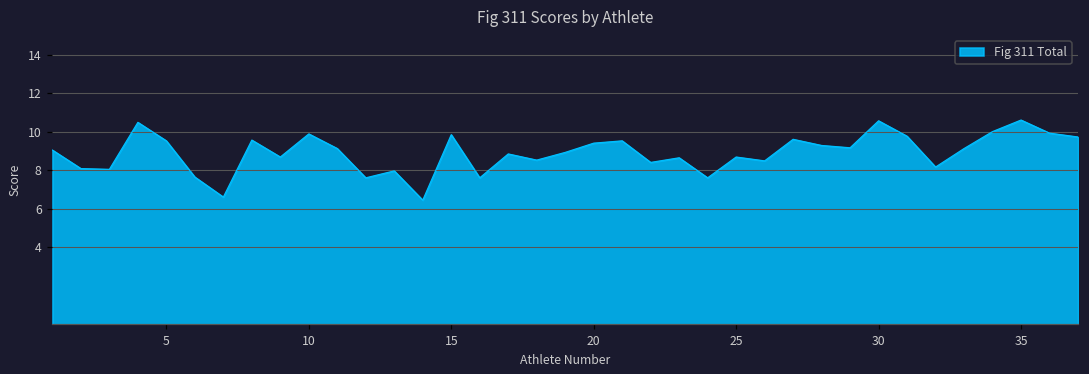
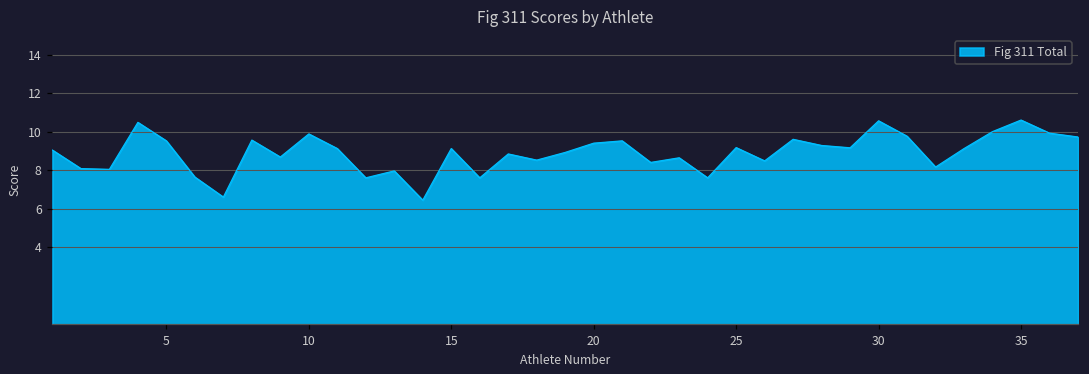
15: 9.8 -> 9.1
25: 8.7 -> 9.2
